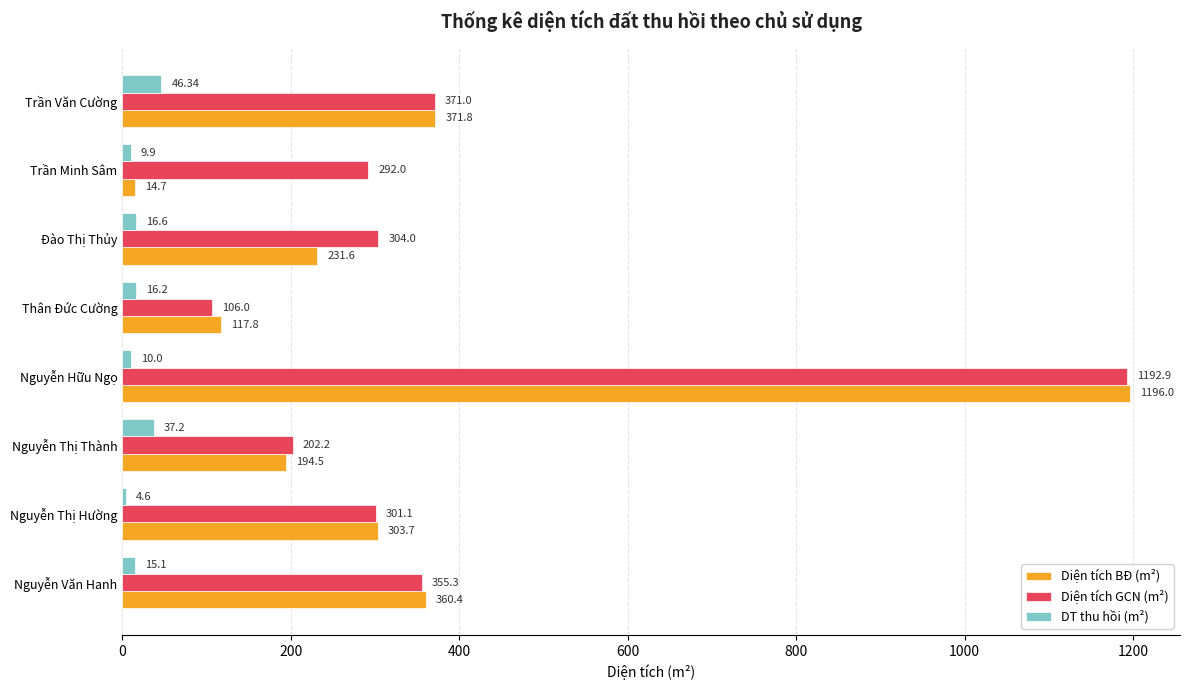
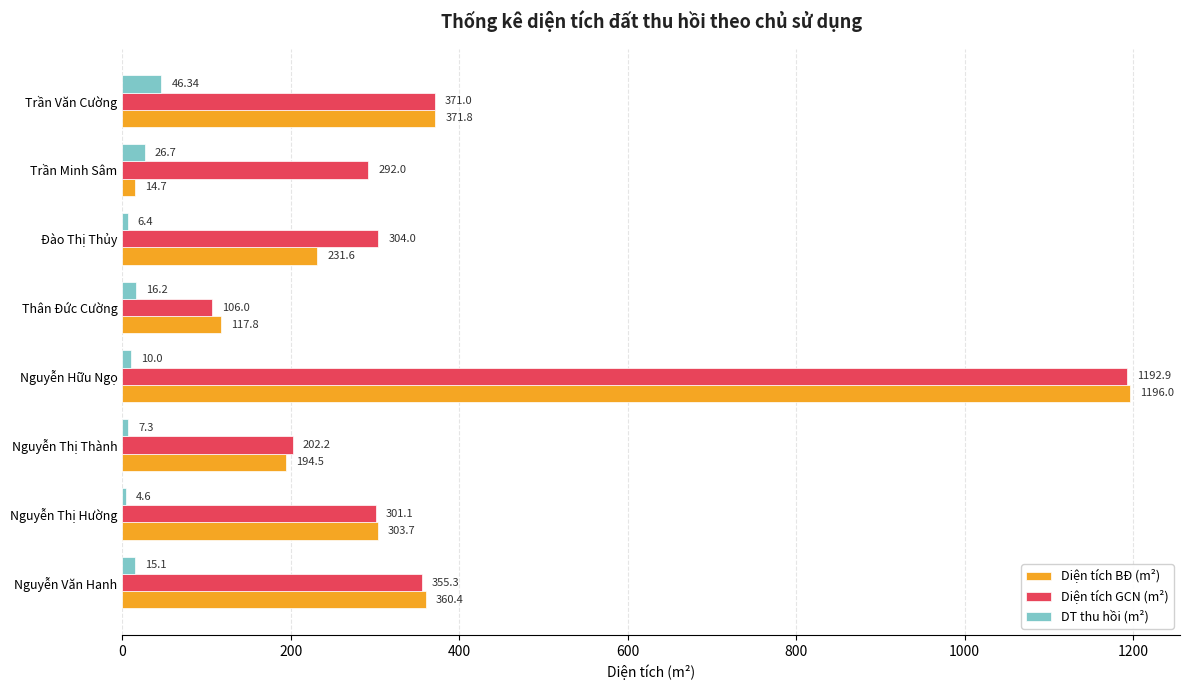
DT thu hồi (m²), Trần Minh Sâm: 9.9 -> 26.7
DT thu hồi (m²), Đào Thị Thủy: 16.6 -> 6.4
DT thu hồi (m²), Nguyễn Thị Thành: 37.2 -> 7.3
